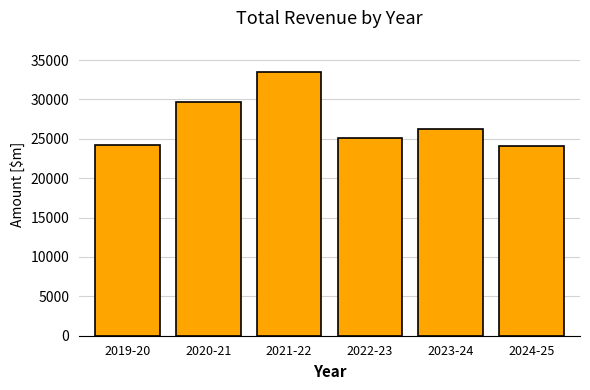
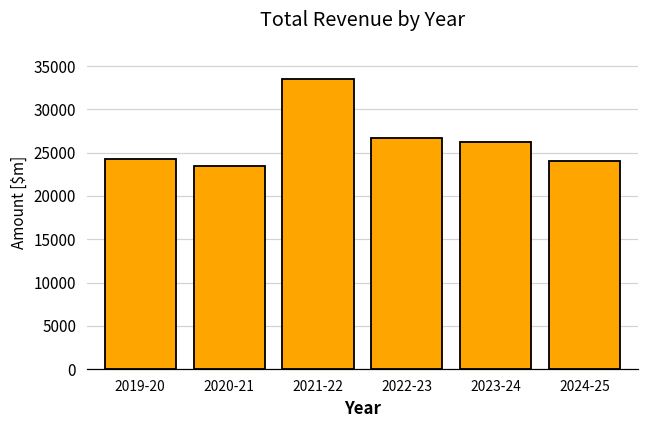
2020-21: 30000 -> 23000
2022-23: 25000 -> 27000
